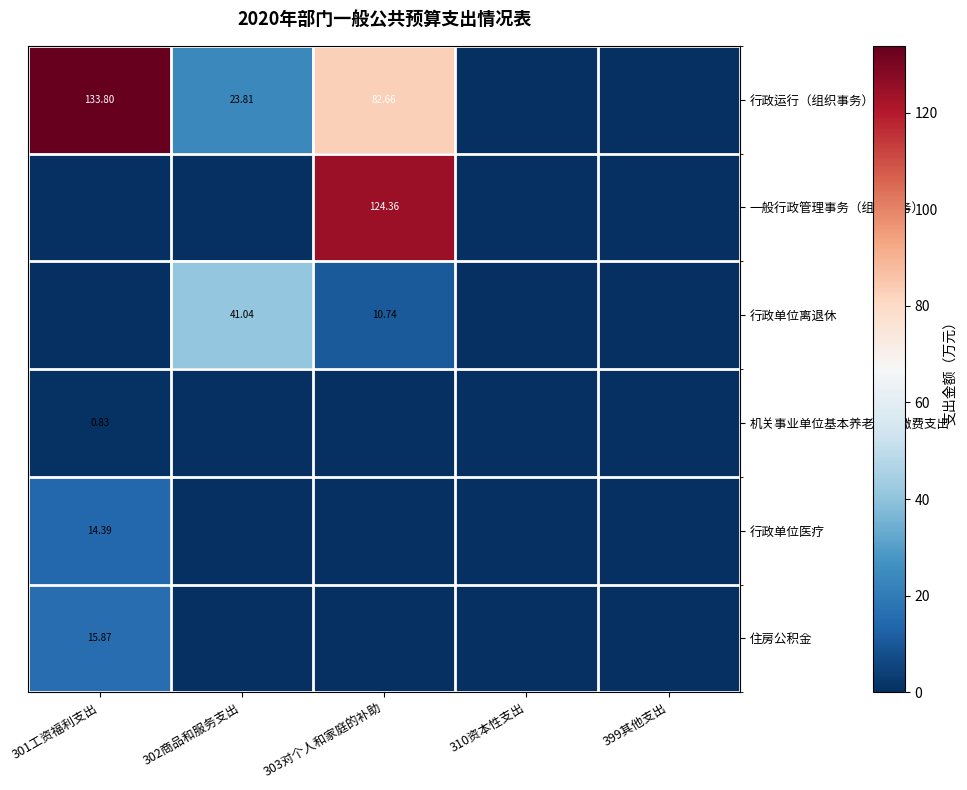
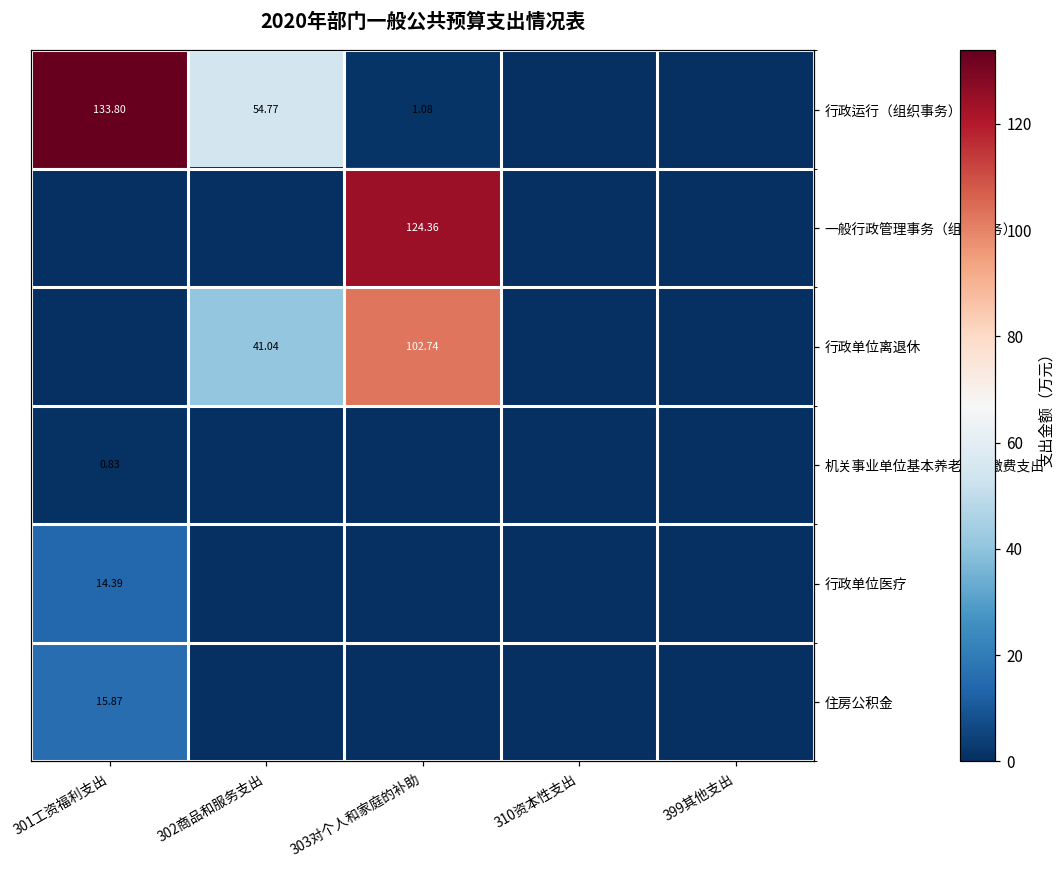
行政运行（组织事务）, 302商品和服务支出: 23.81 -> 54.77
行政运行（组织事务）, 303对个人和家庭的补助: 82.66 -> 1.08
行政单位离退休, 303对个人和家庭的补助: 10.74 -> 102.74
